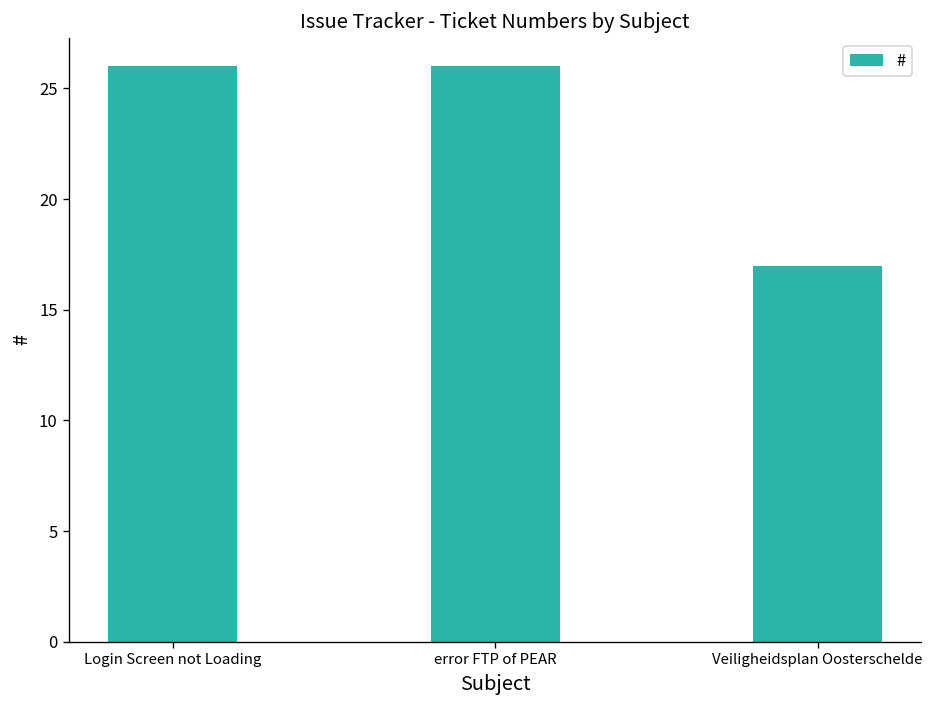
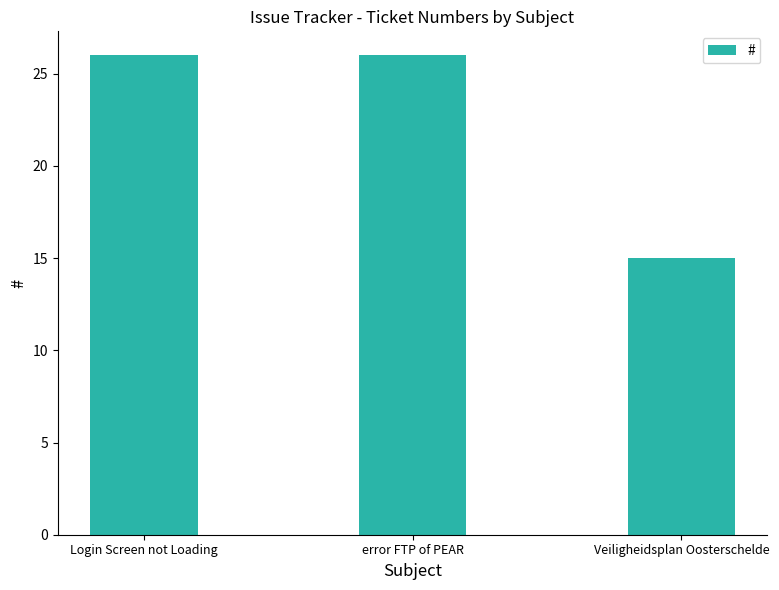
Veiligheidsplan Oosterschelde: 17 -> 15
